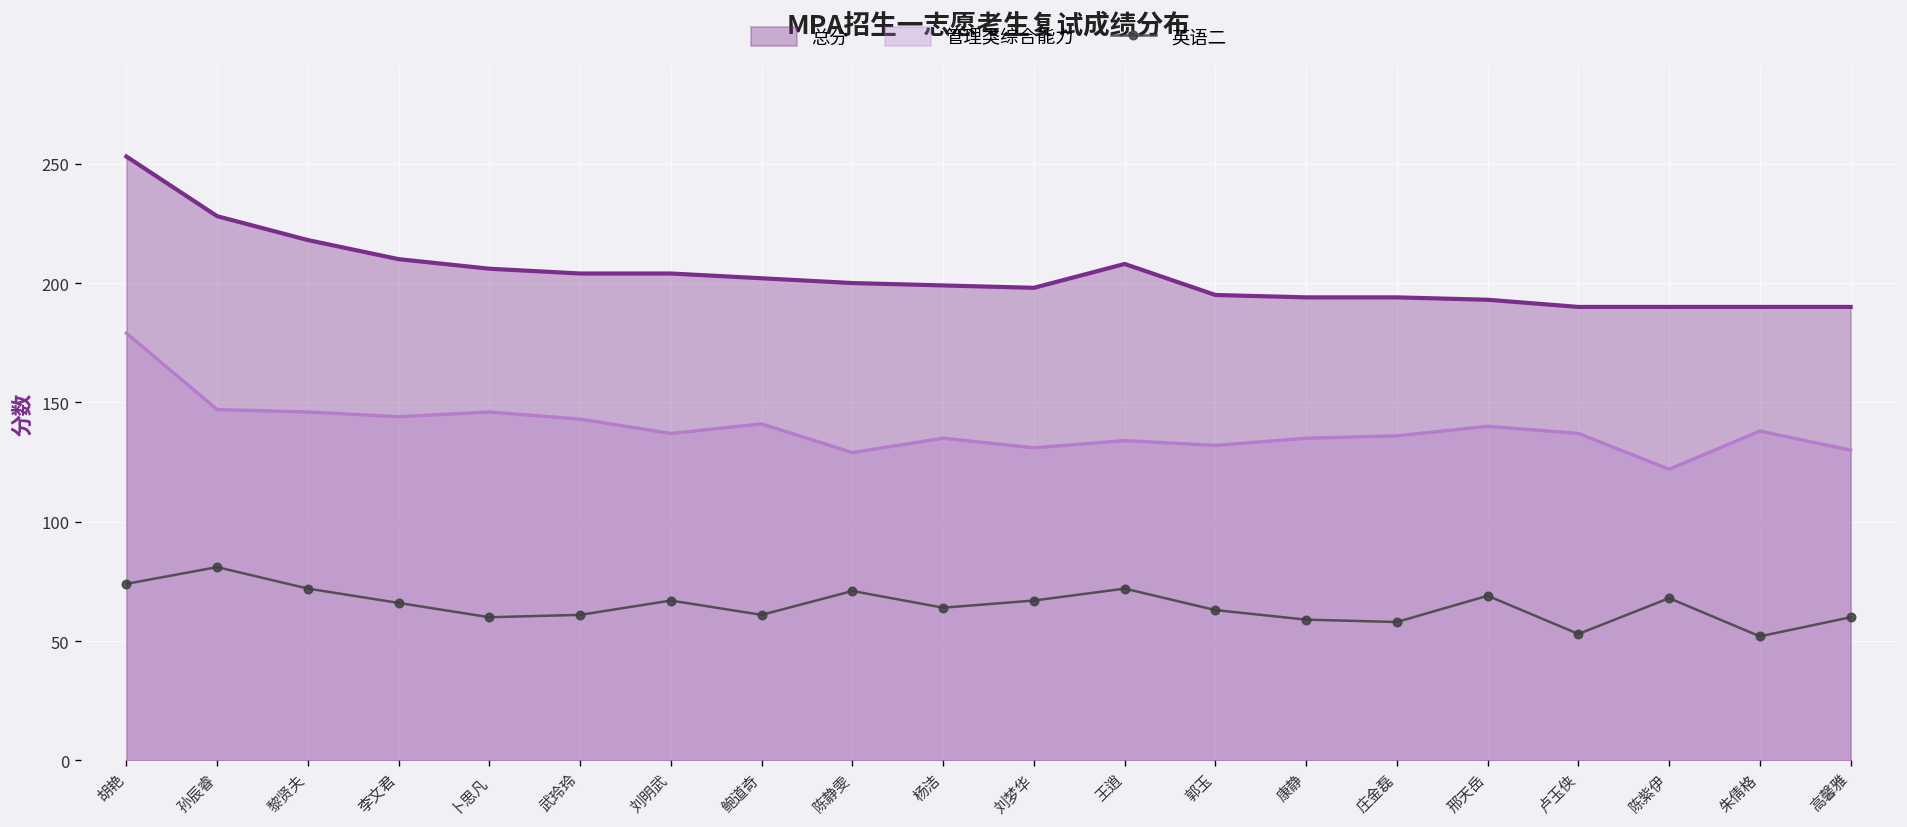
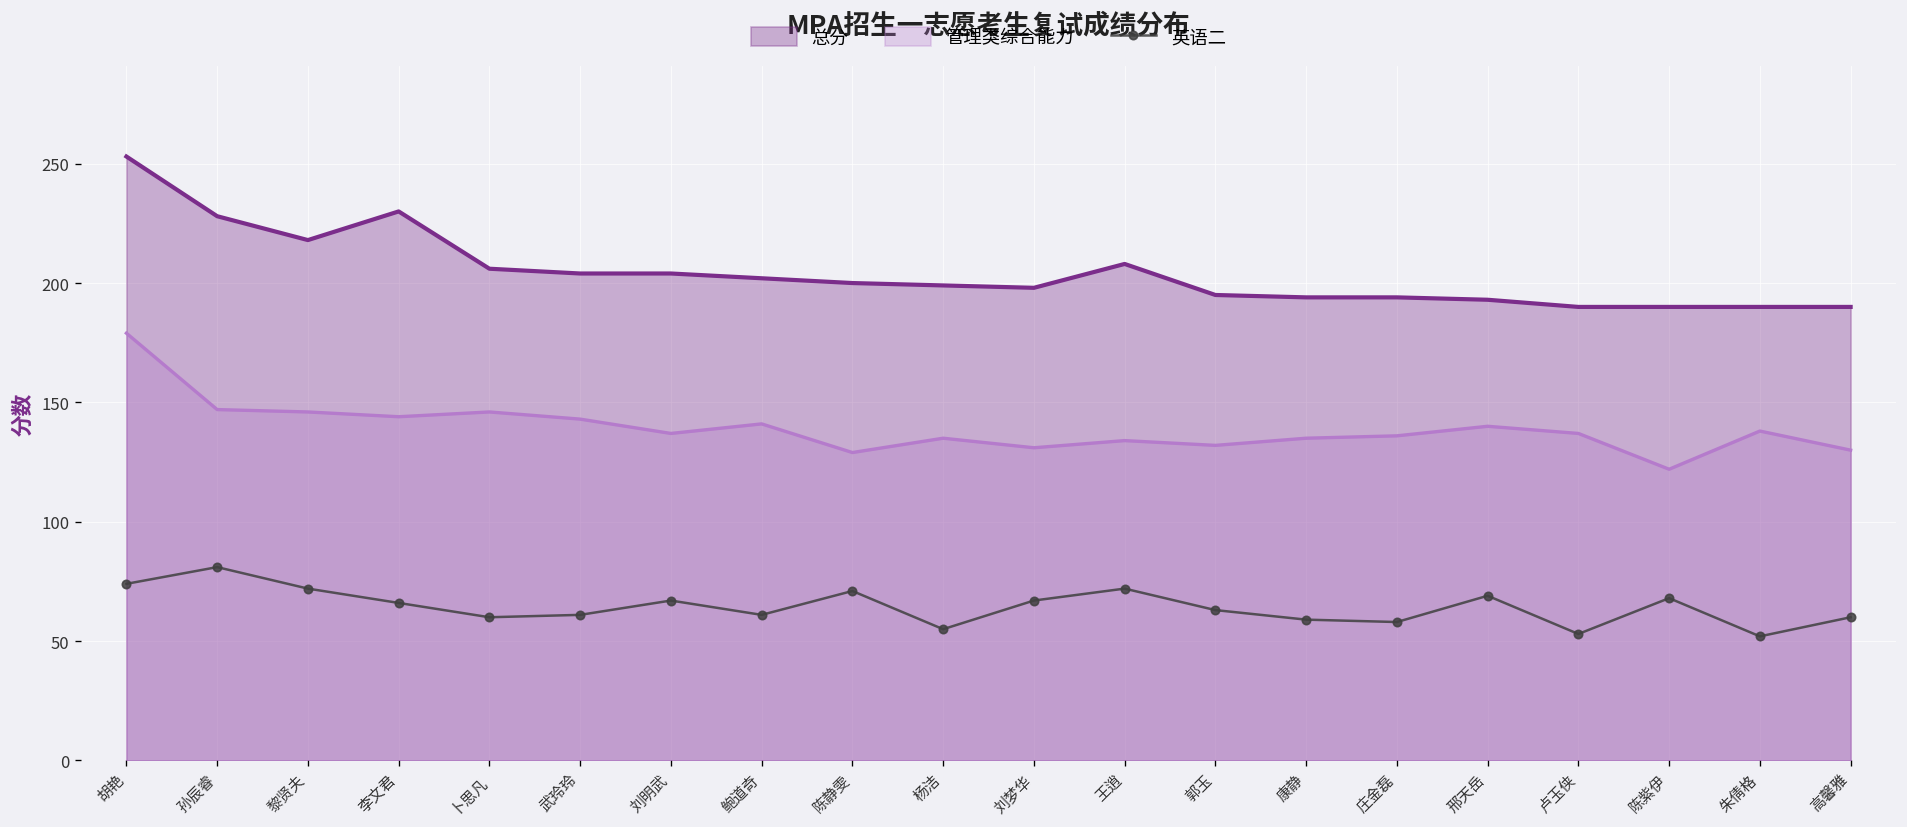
总分, 李文君: 210 -> 230
英语二, 杨洁: 64 -> 55
